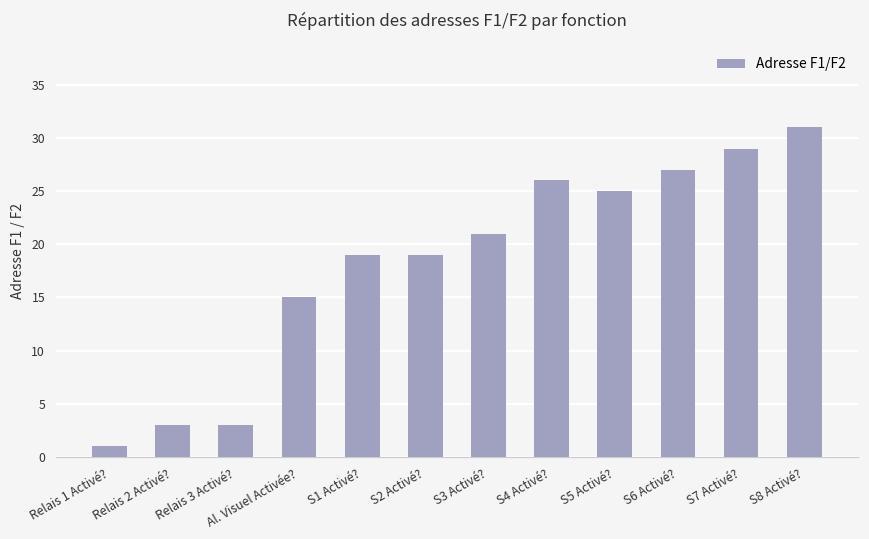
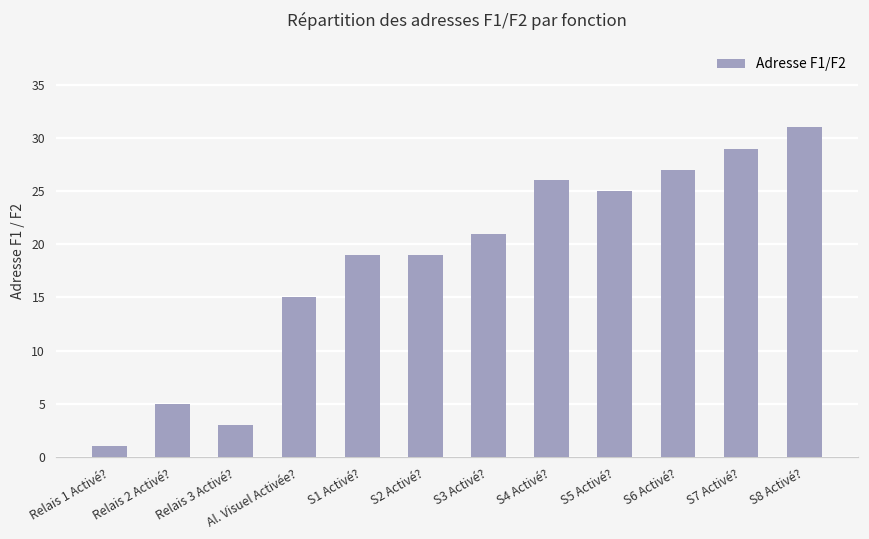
Relais 2 Activé?: 3 -> 5
